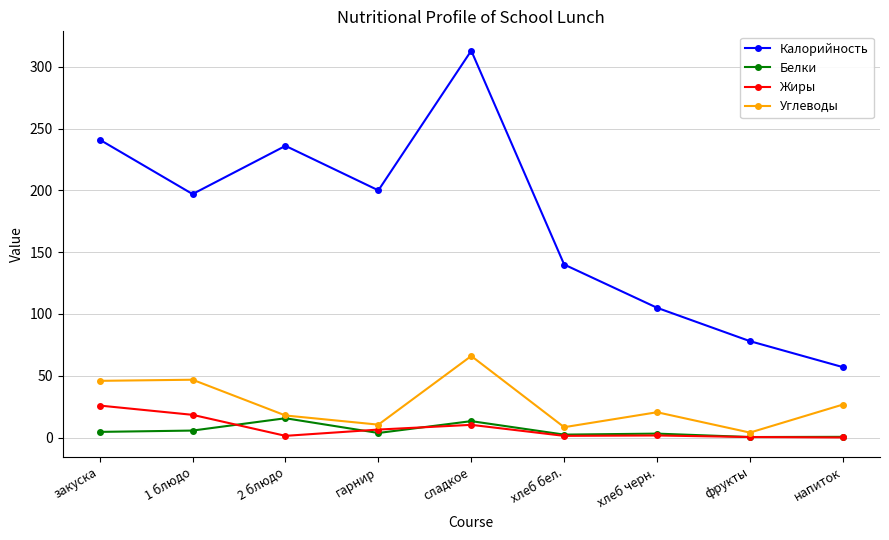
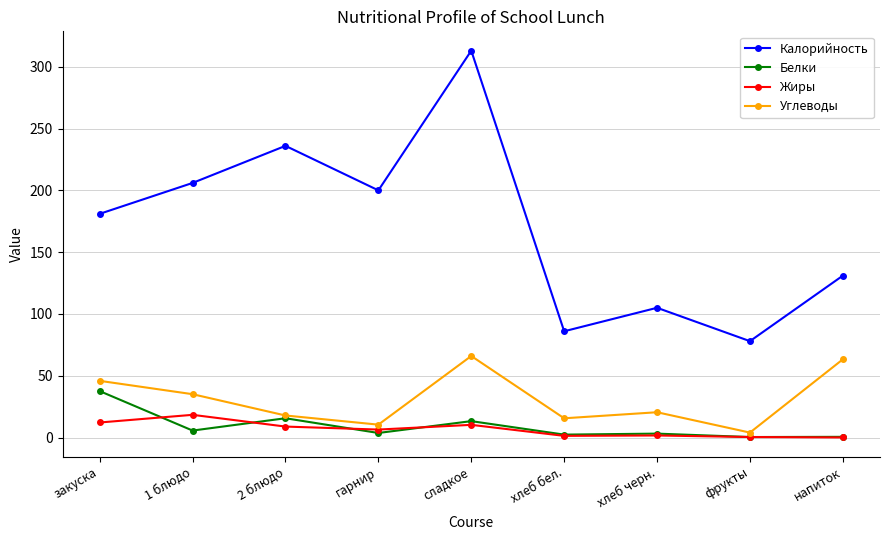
Калорийность, закуска: 241 -> 181
Белки, закуска: 5 -> 38
Жиры, закуска: 26 -> 12
Калорийность, 1 блюдо: 197 -> 206
Углеводы, 1 блюдо: 47 -> 35
Жиры, 2 блюдо: 1 -> 9
Калорийность, хлеб бел.: 140 -> 86
Углеводы, хлеб бел.: 8 -> 16
Калорийность, напиток: 57 -> 131
Углеводы, напиток: 27 -> 63
